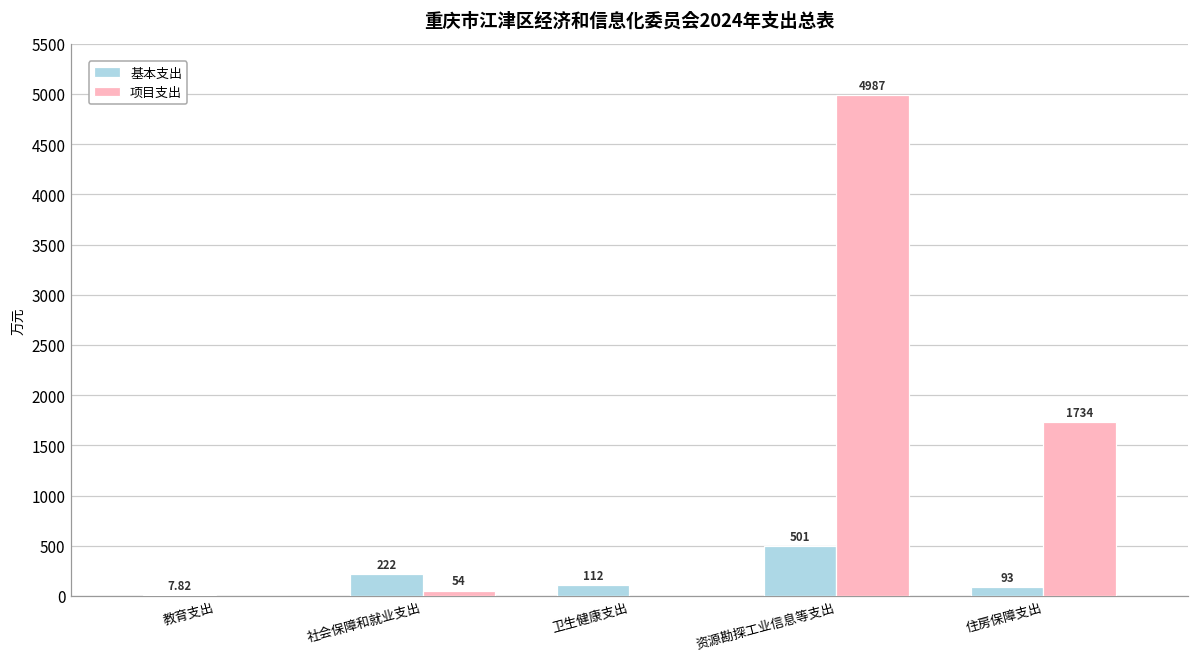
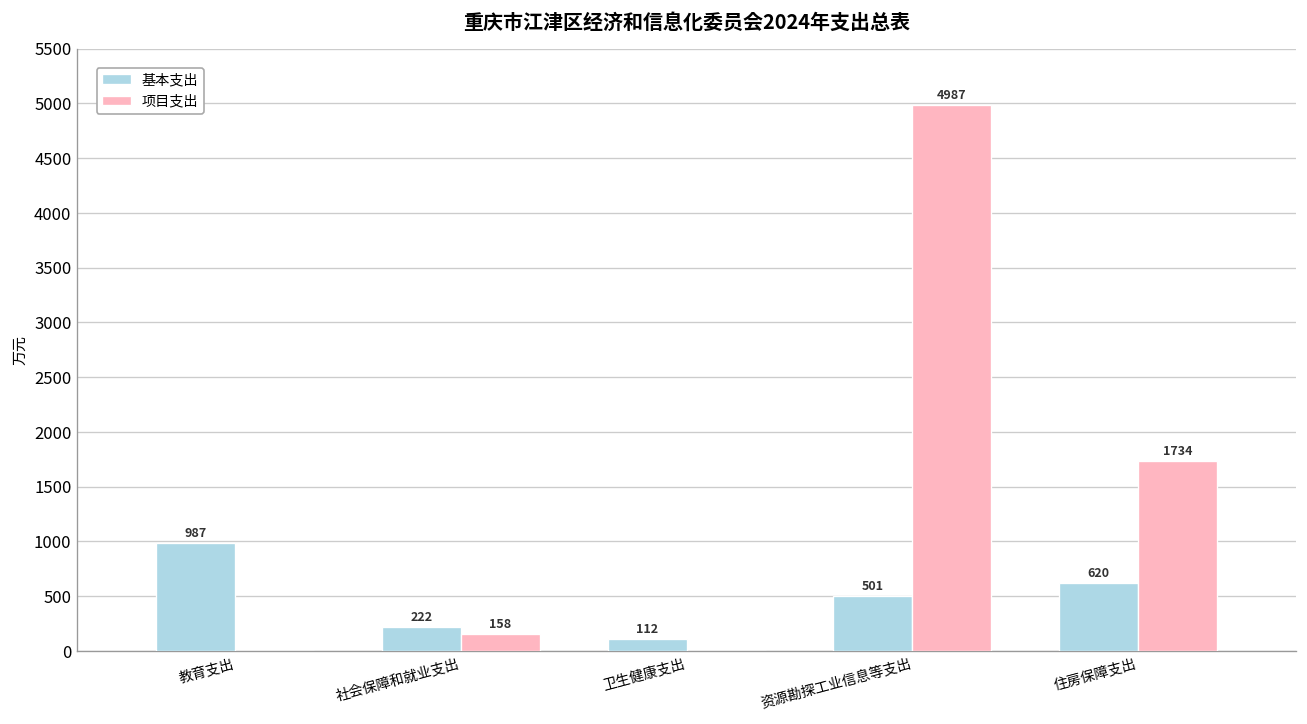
基本支出, 教育支出: 7.82 -> 987
项目支出, 社会保障和就业支出: 54 -> 158
基本支出, 住房保障支出: 93 -> 620
